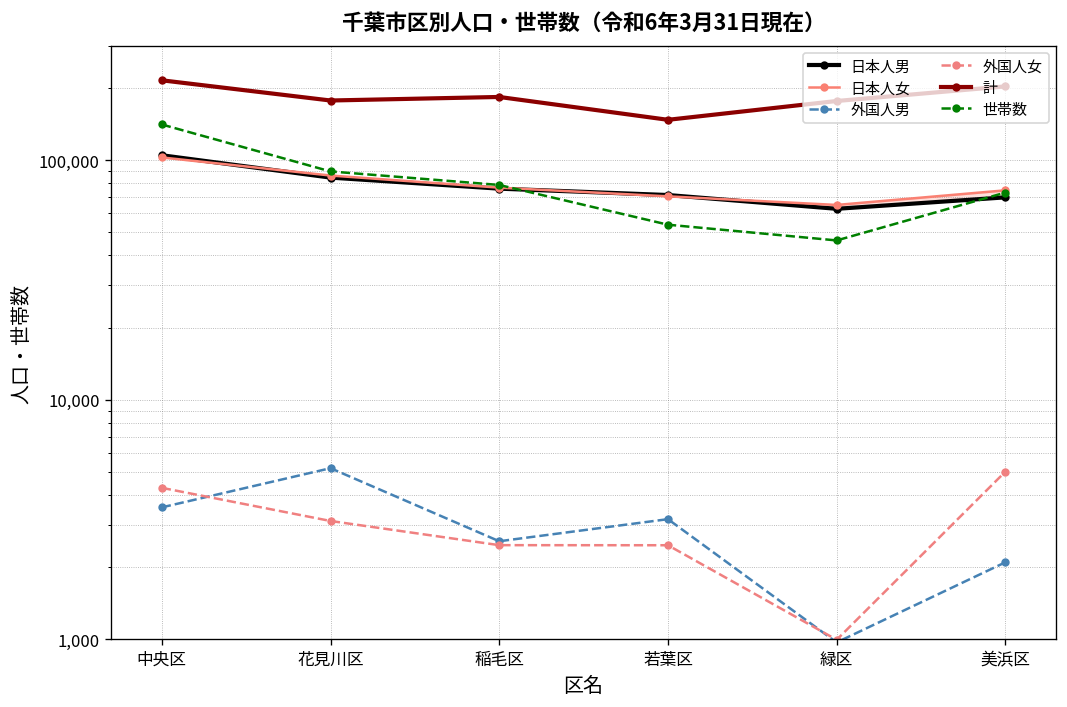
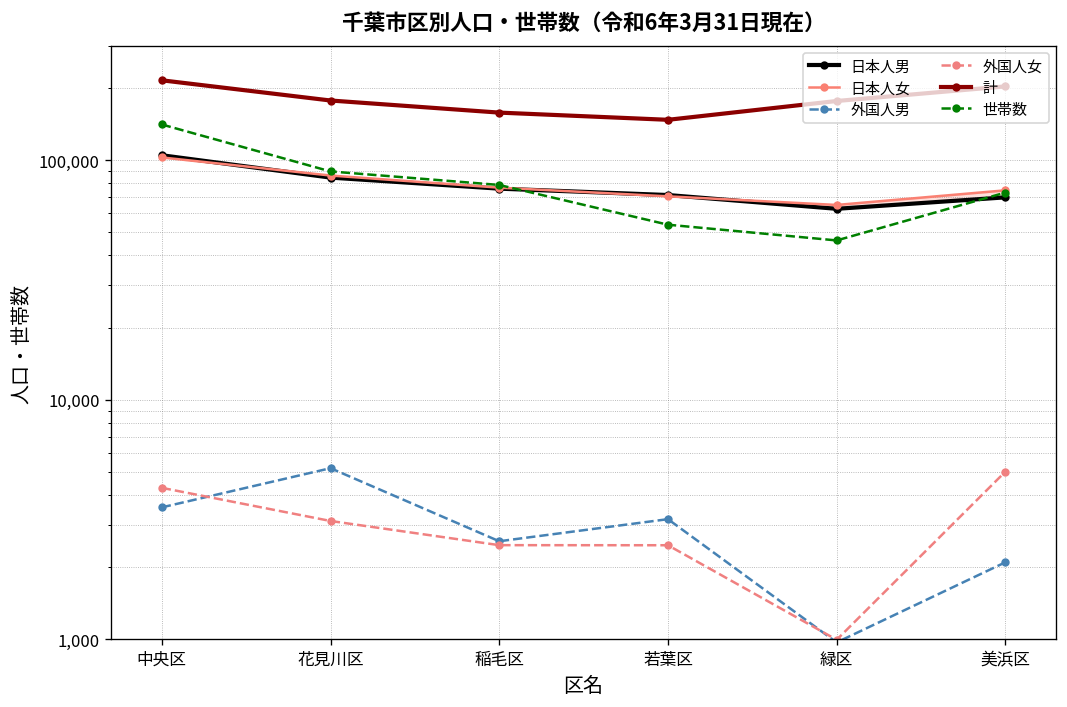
計, 稲毛区: 180,000 -> 160,000
